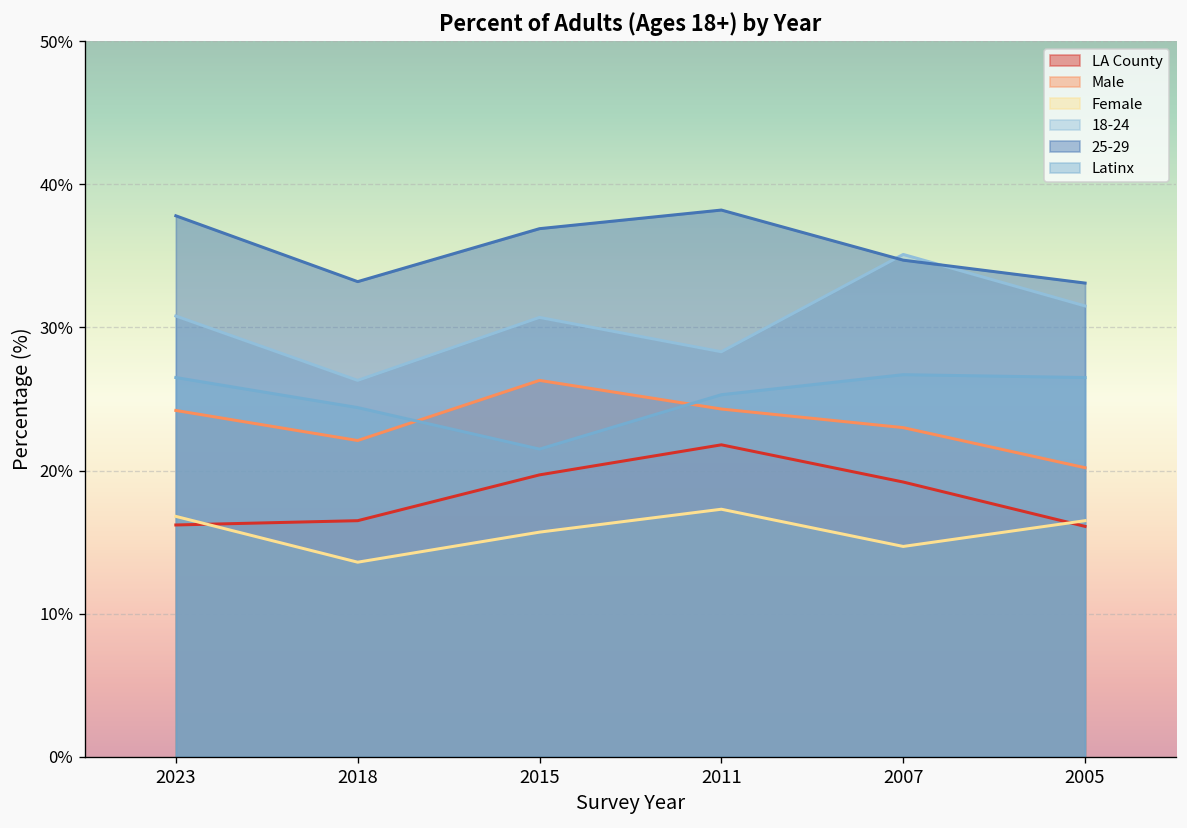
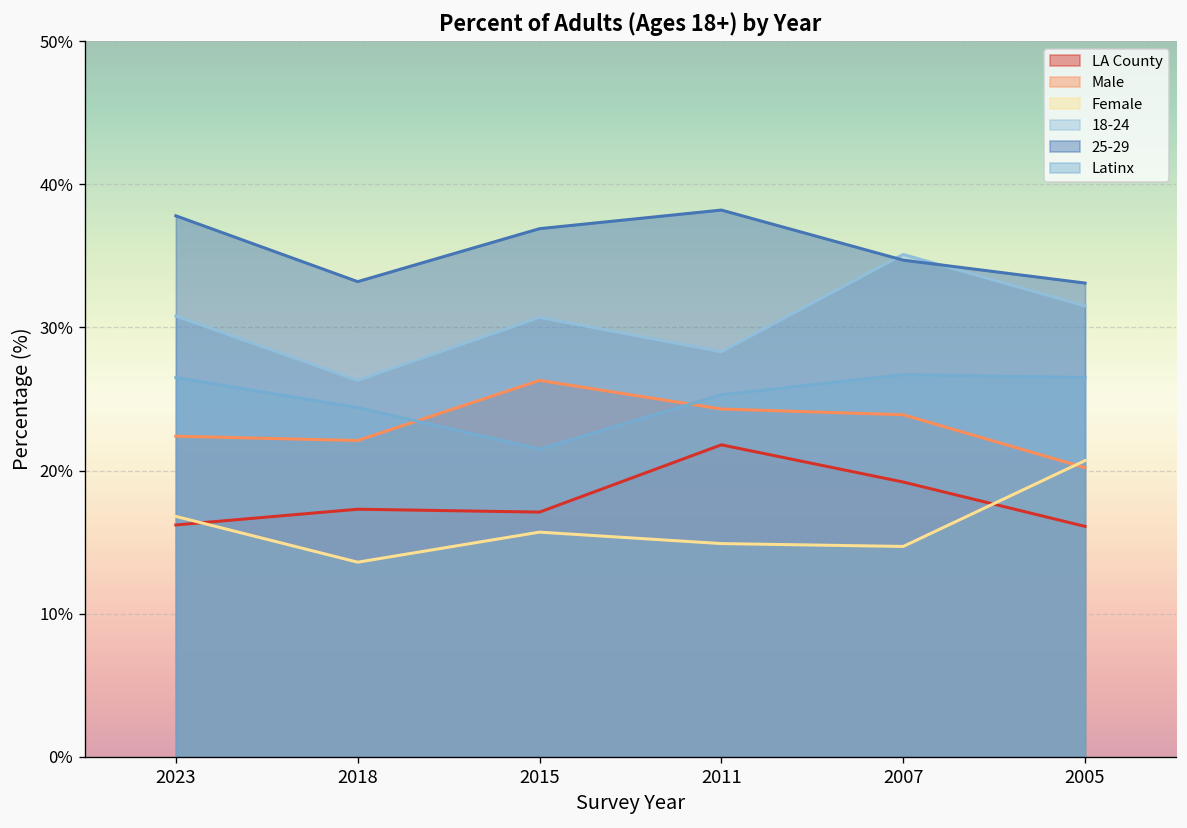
Male, 2023: 24.2% -> 22.4%
LA County, 2018: 16.5% -> 17.3%
LA County, 2015: 19.7% -> 17.1%
Female, 2011: 17.3% -> 14.9%
Male, 2007: 23.0% -> 23.9%
Female, 2005: 16.5% -> 20.7%
